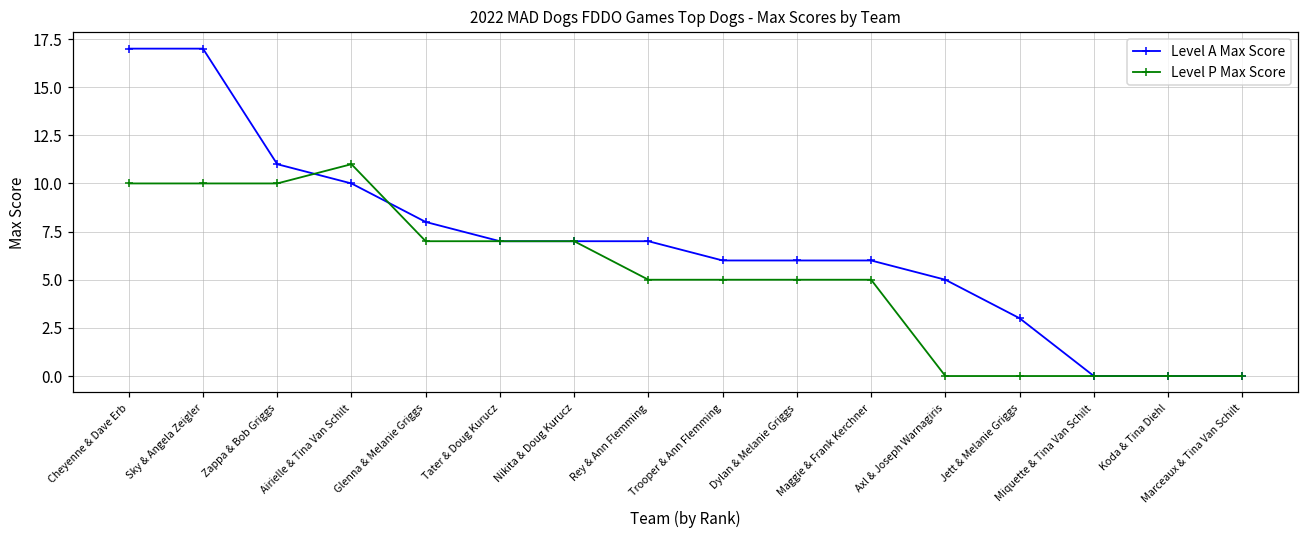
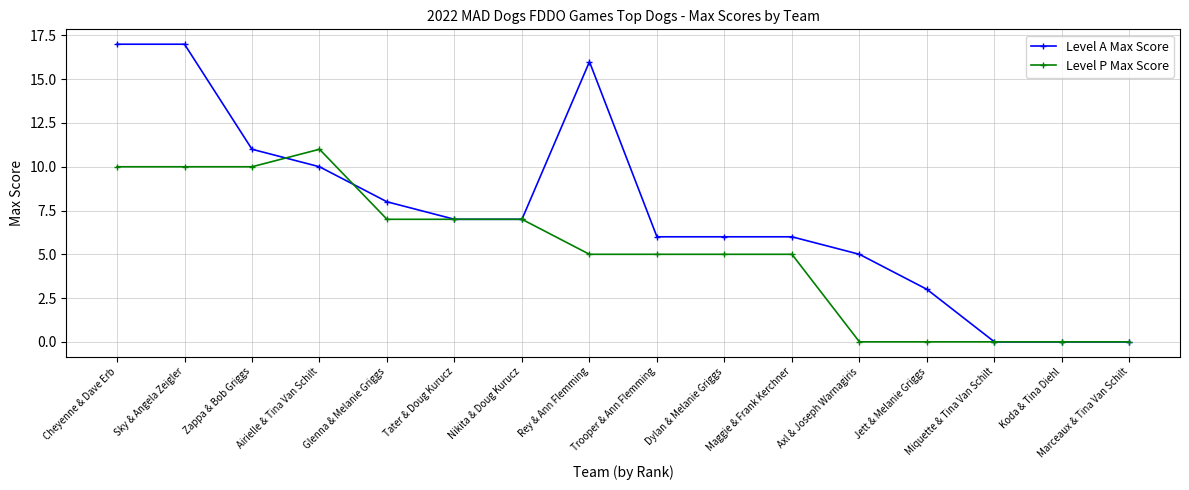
Level A Max Score, Rey & Ann Flemming: 7 -> 16
